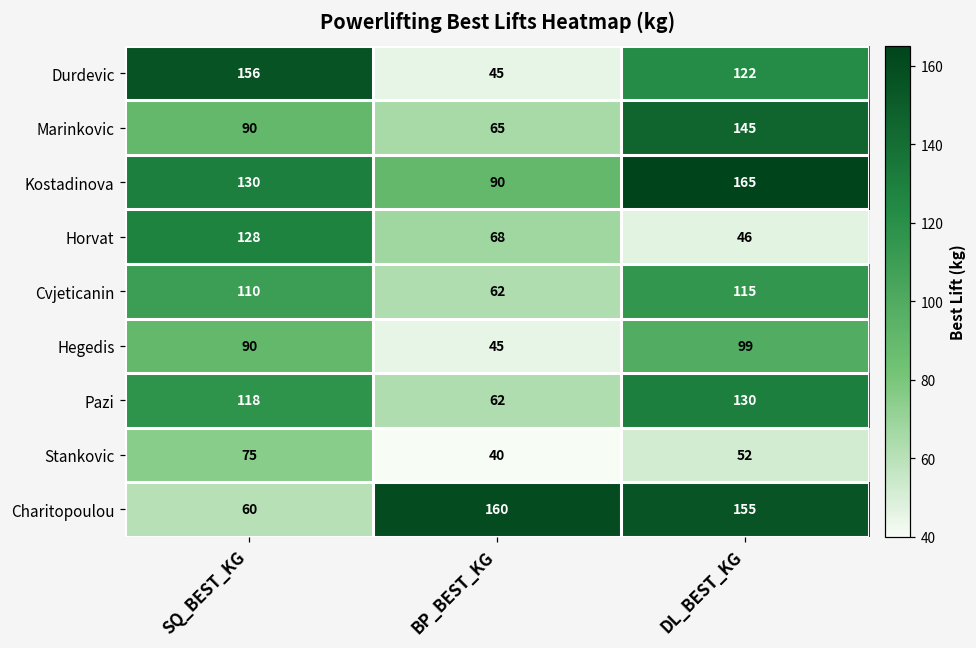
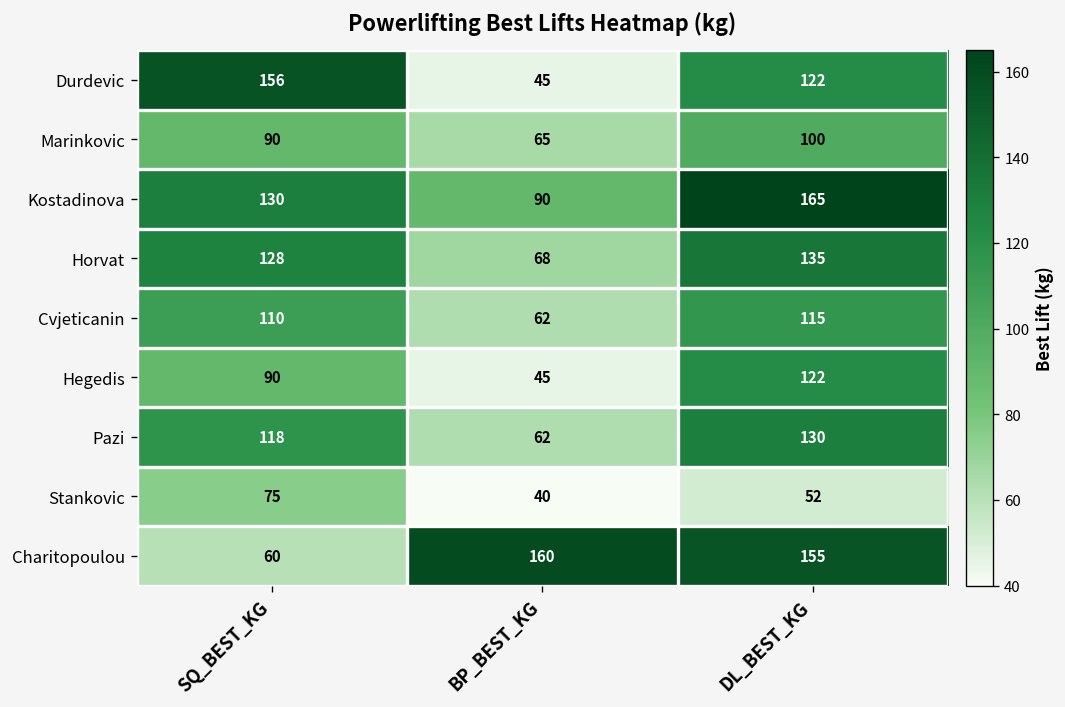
Marinkovic, DL_BEST_KG: 145 -> 100
Horvat, DL_BEST_KG: 46 -> 135
Hegedis, DL_BEST_KG: 99 -> 122
